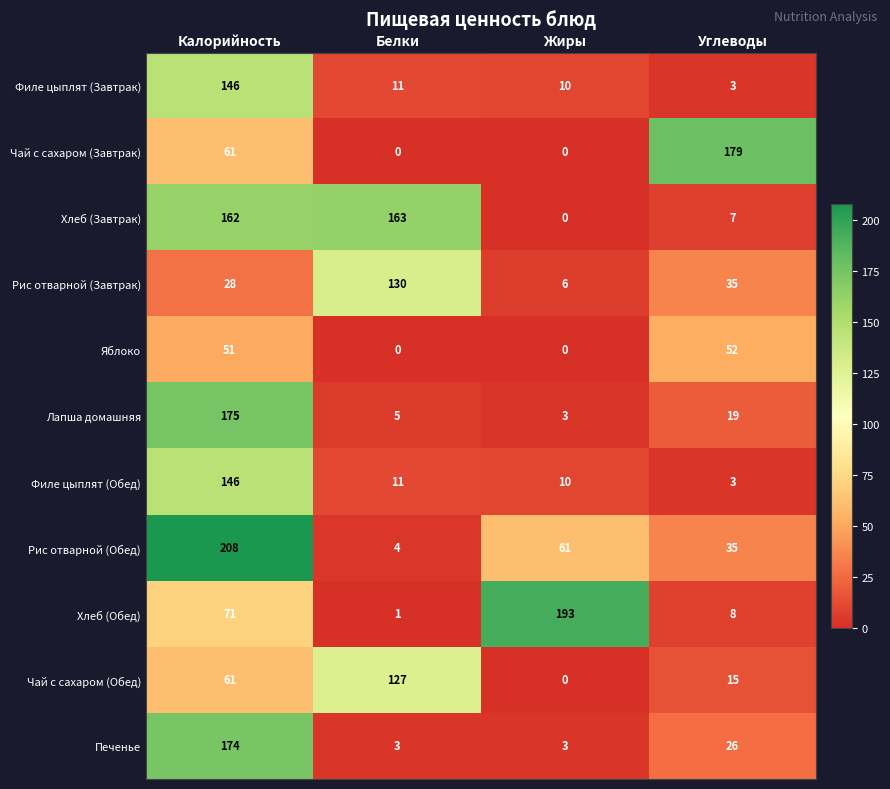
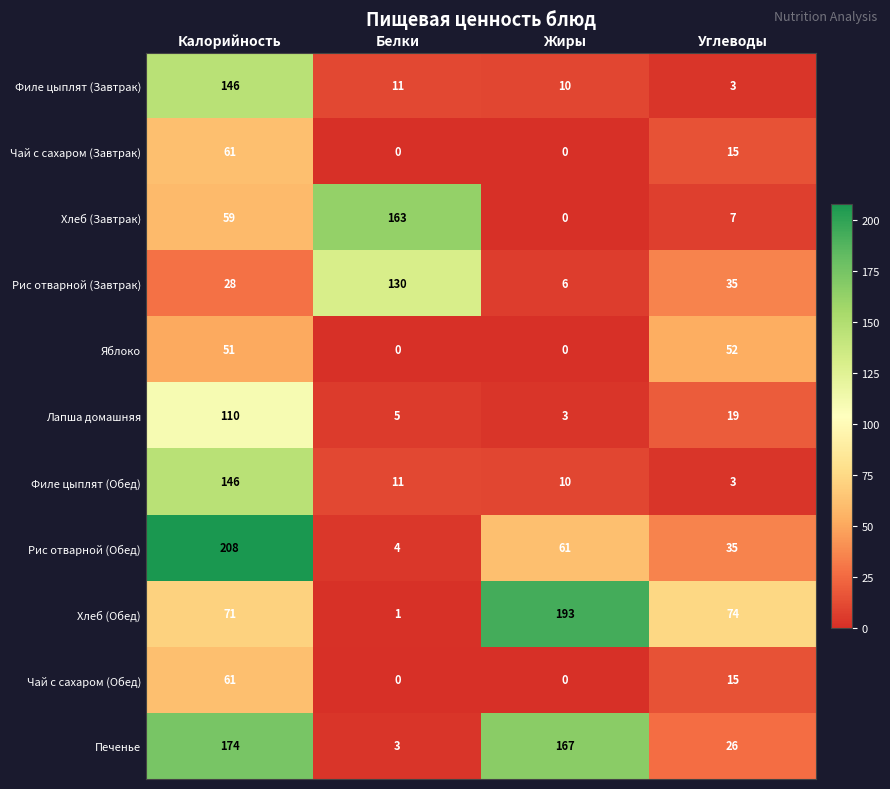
Чай с сахаром (Завтрак), Углеводы: 179 -> 15
Хлеб (Завтрак), Калорийность: 162 -> 59
Лапша домашняя, Калорийность: 175 -> 110
Хлеб (Обед), Углеводы: 8 -> 74
Чай с сахаром (Обед), Белки: 127 -> 0
Печенье, Жиры: 3 -> 167
